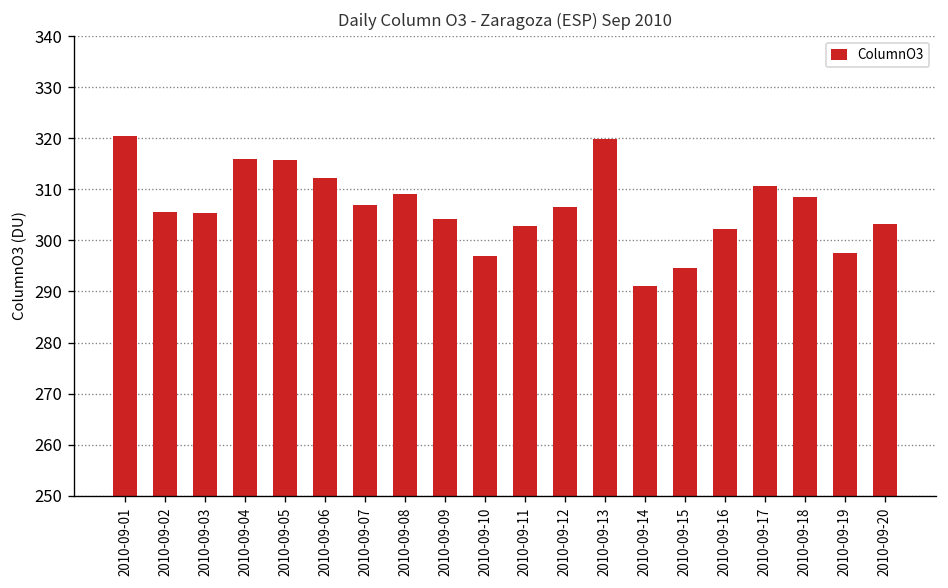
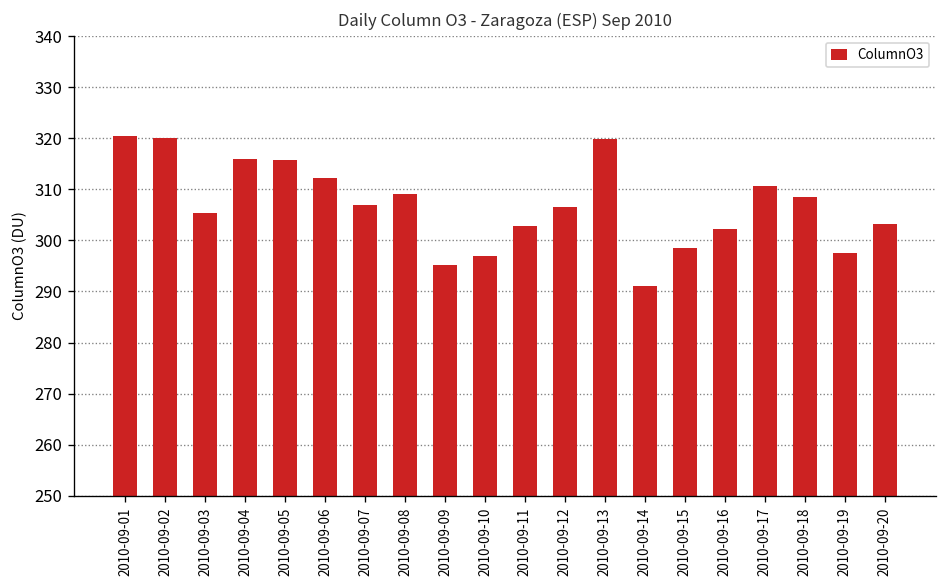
2010-09-02: 306 -> 320
2010-09-09: 304 -> 295
2010-09-15: 295 -> 299
